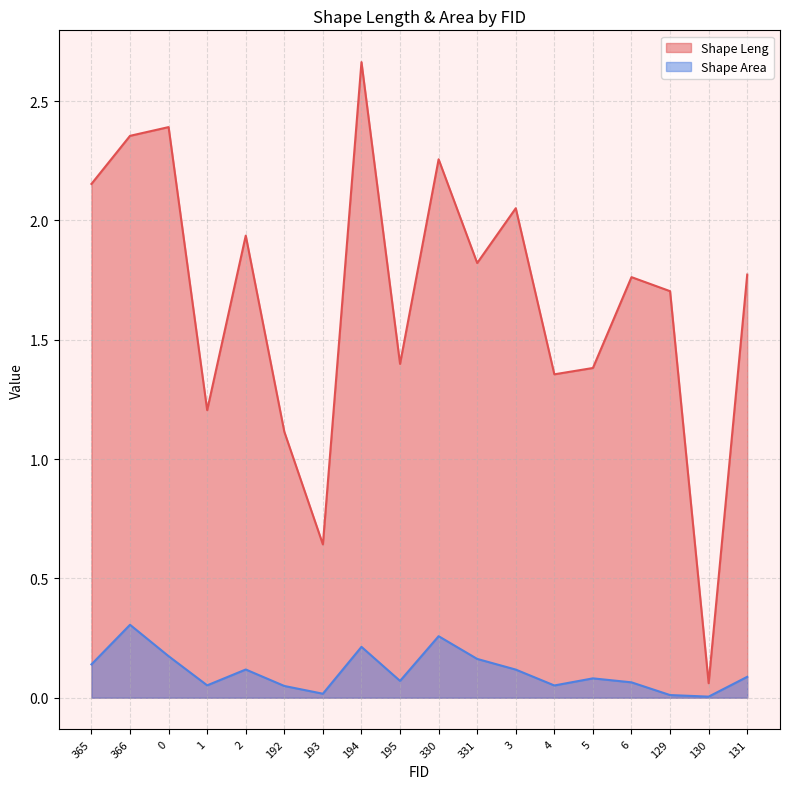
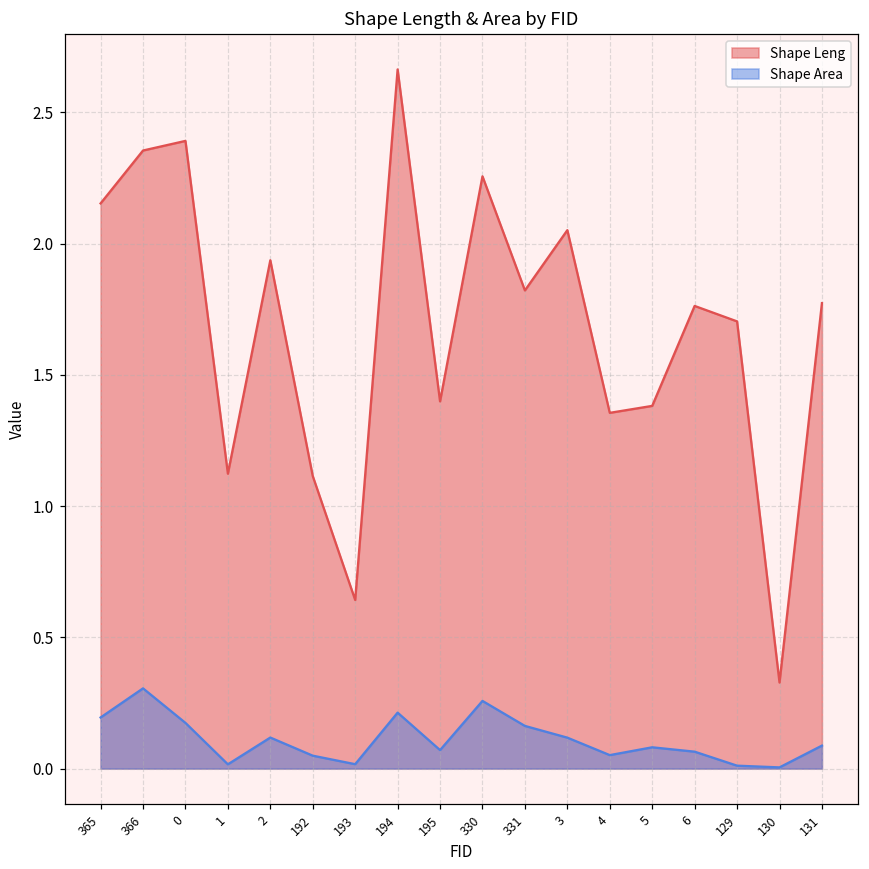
Shape Area, 365: 0.14 -> 0.19
Shape Leng, 1: 1.20 -> 1.12
Shape Area, 1: 0.05 -> 0.02
Shape Leng, 130: 0.06 -> 0.33
